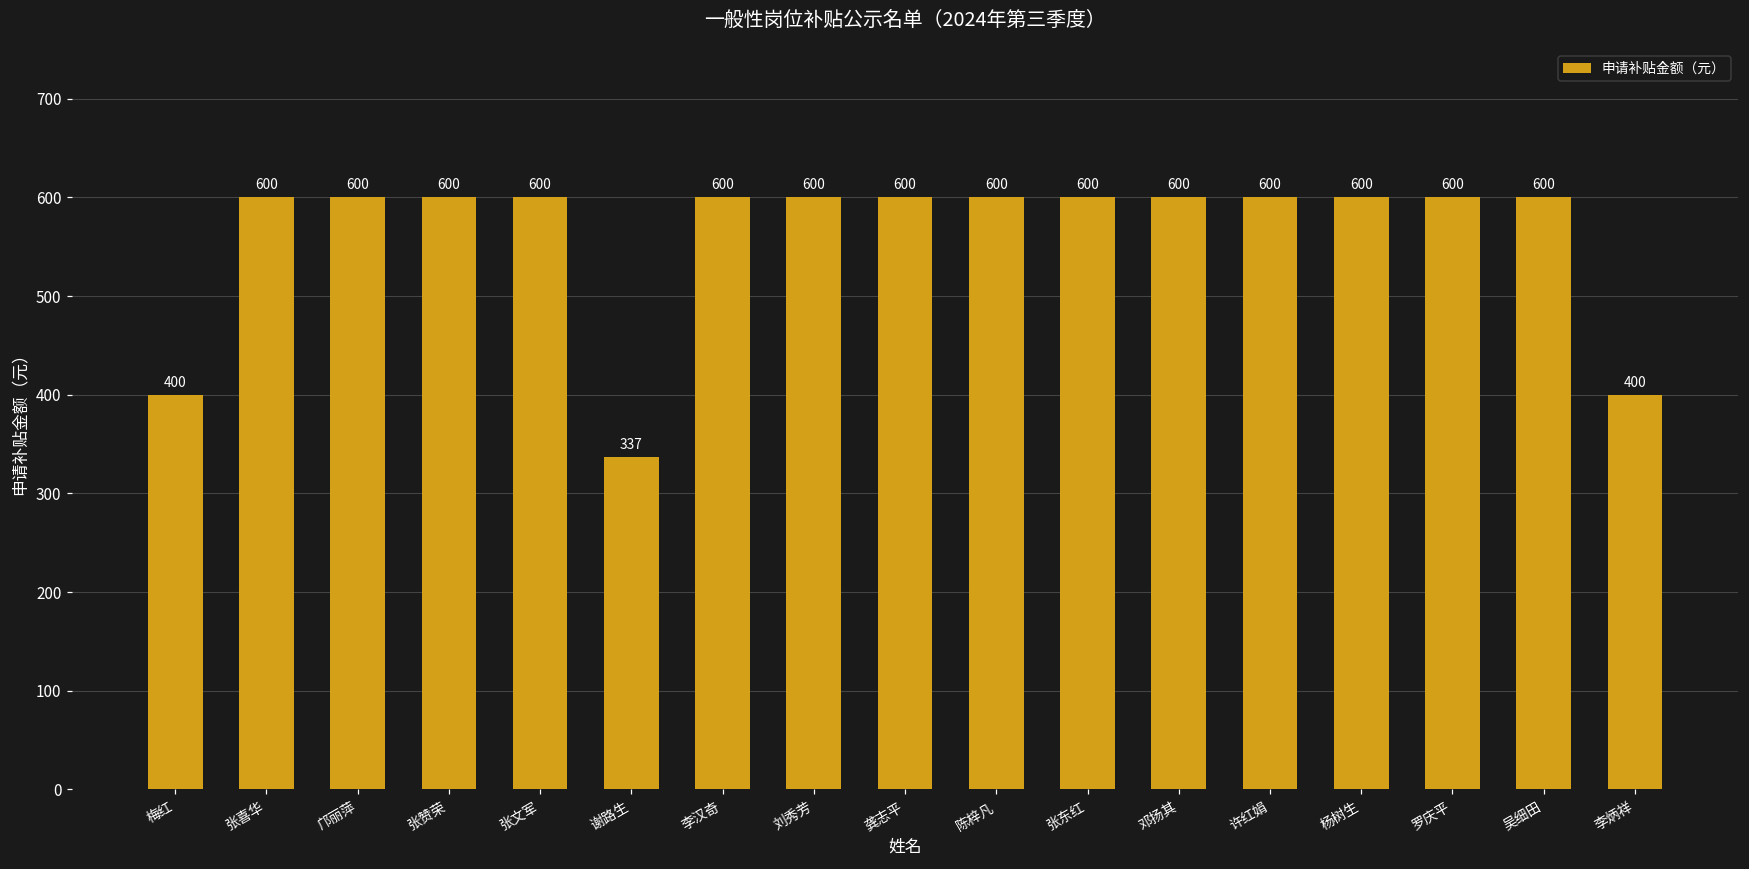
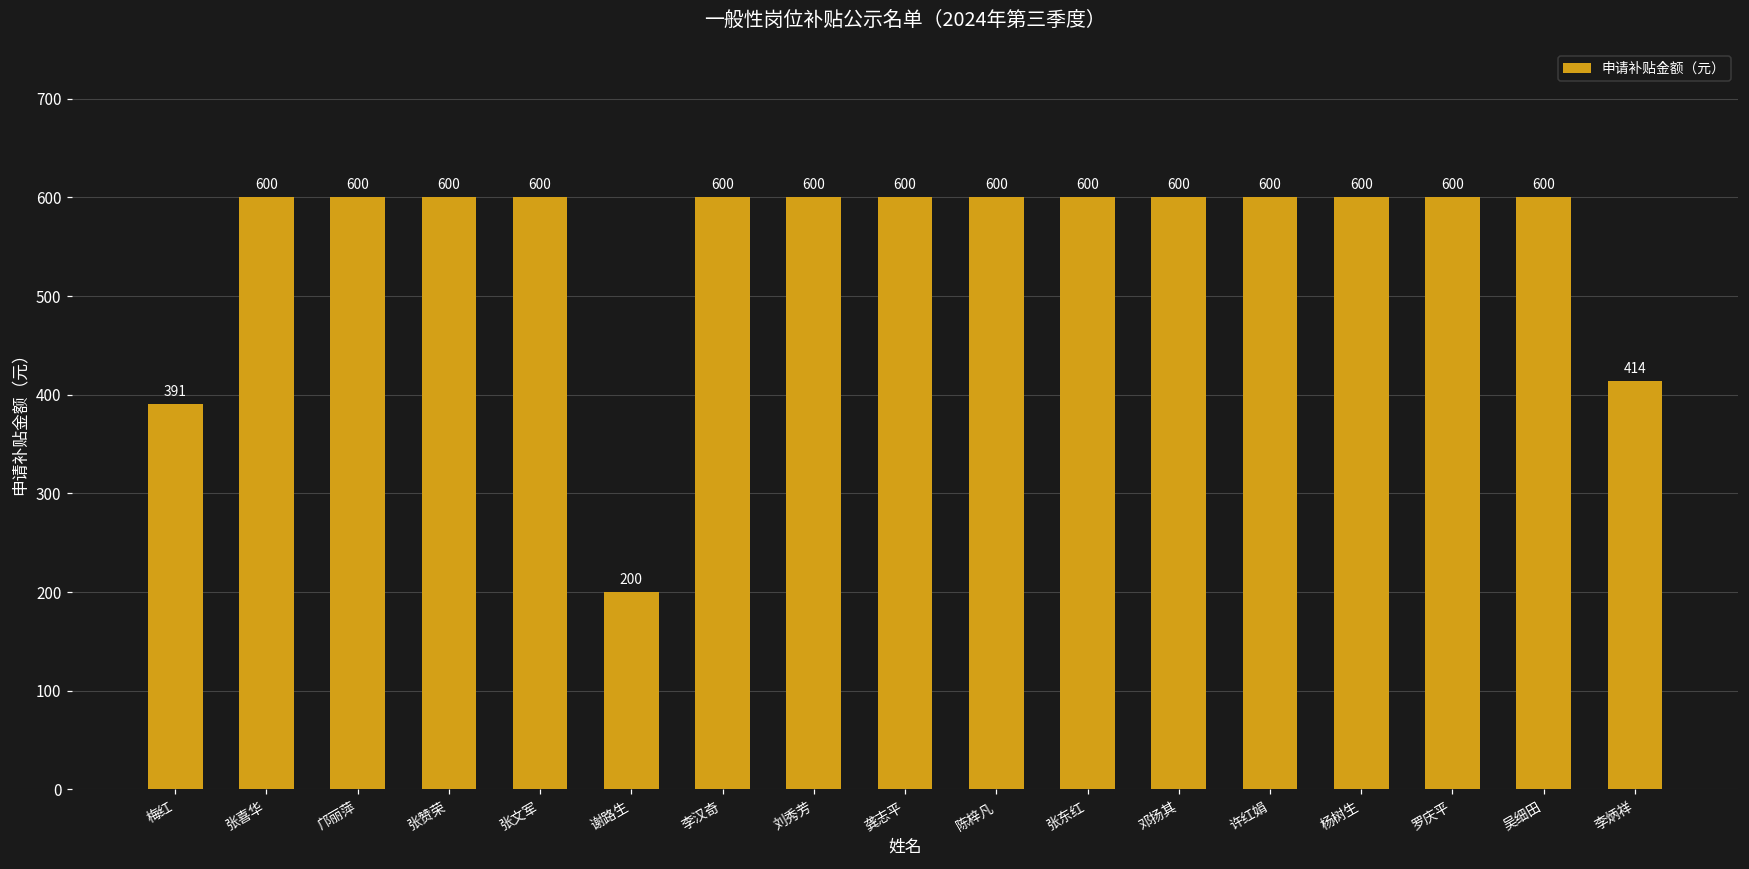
梅红: 400 -> 391
谢路生: 337 -> 200
李炳祥: 400 -> 414
